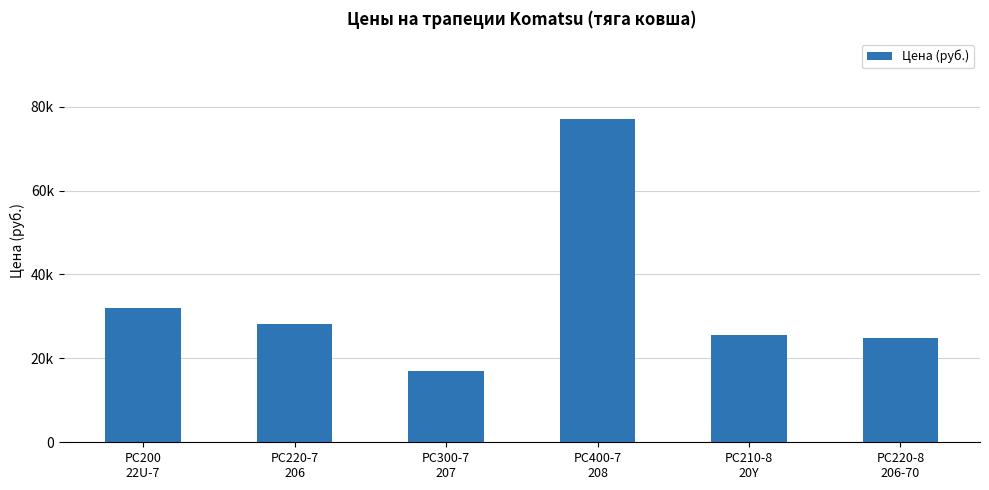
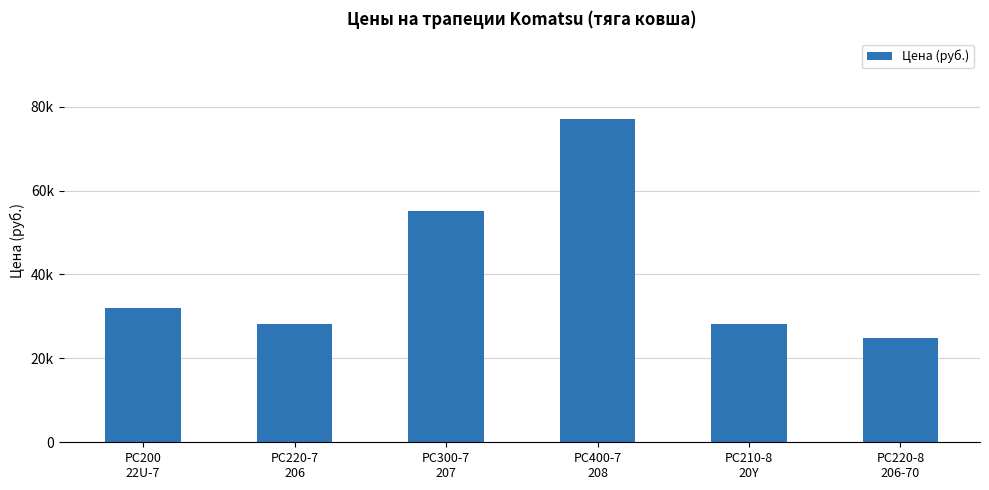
PC300-7 207: 17000 -> 55000
PC210-8 20Y: 26000 -> 28000
